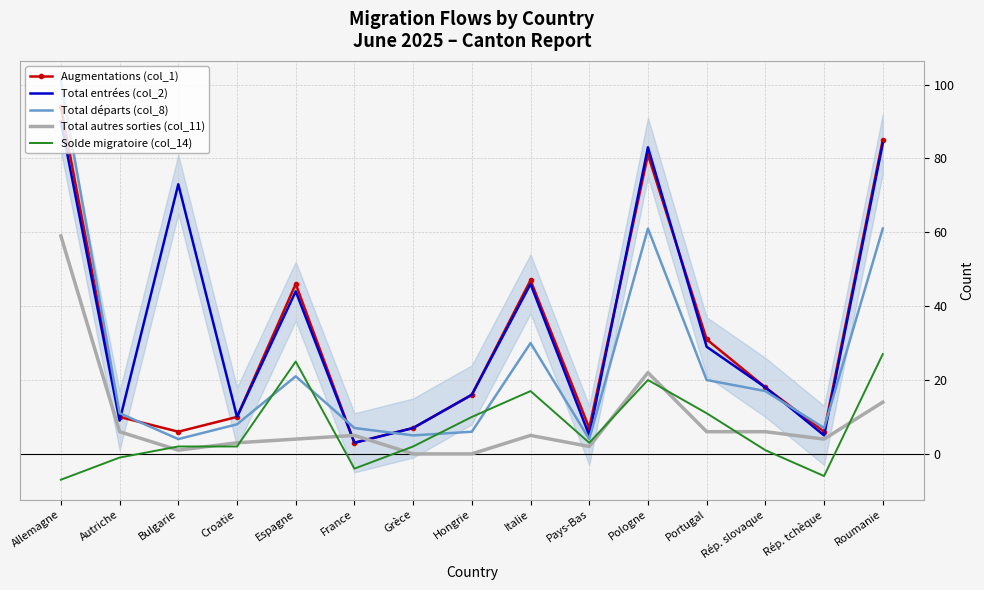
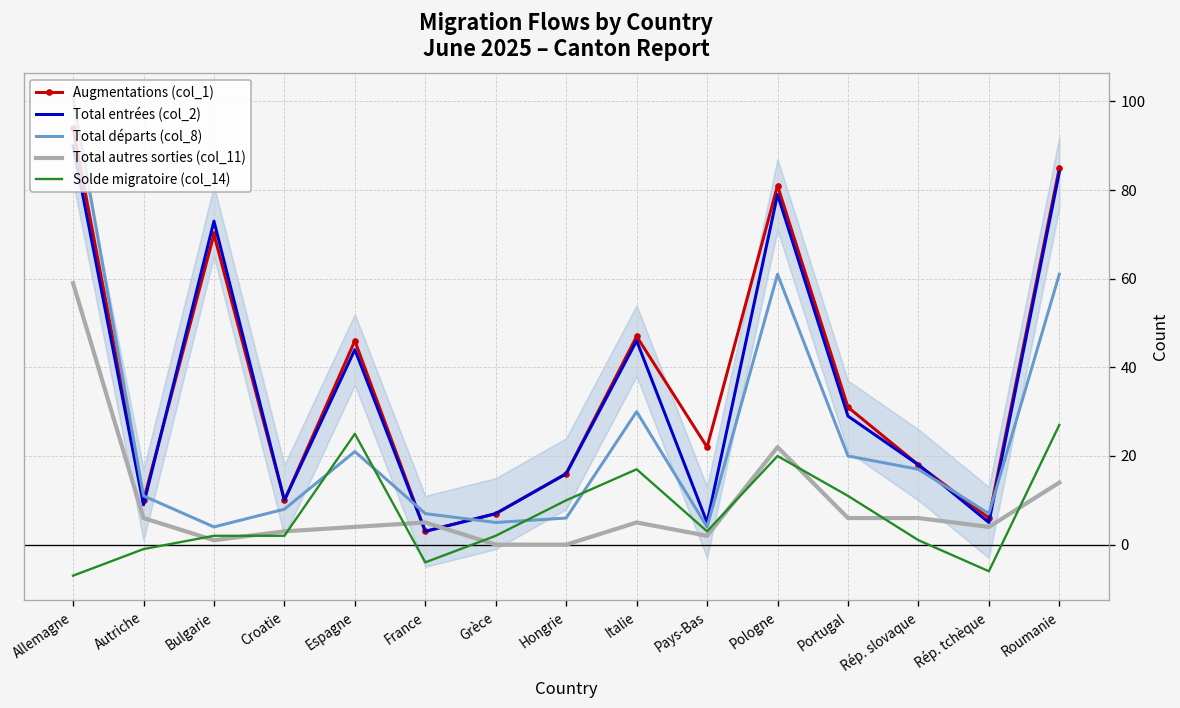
Augmentations (col_1), Bulgarie: 6 -> 70
Augmentations (col_1), Pays-Bas: 7 -> 22
Total entrées (col_2), Pologne: 83 -> 79
